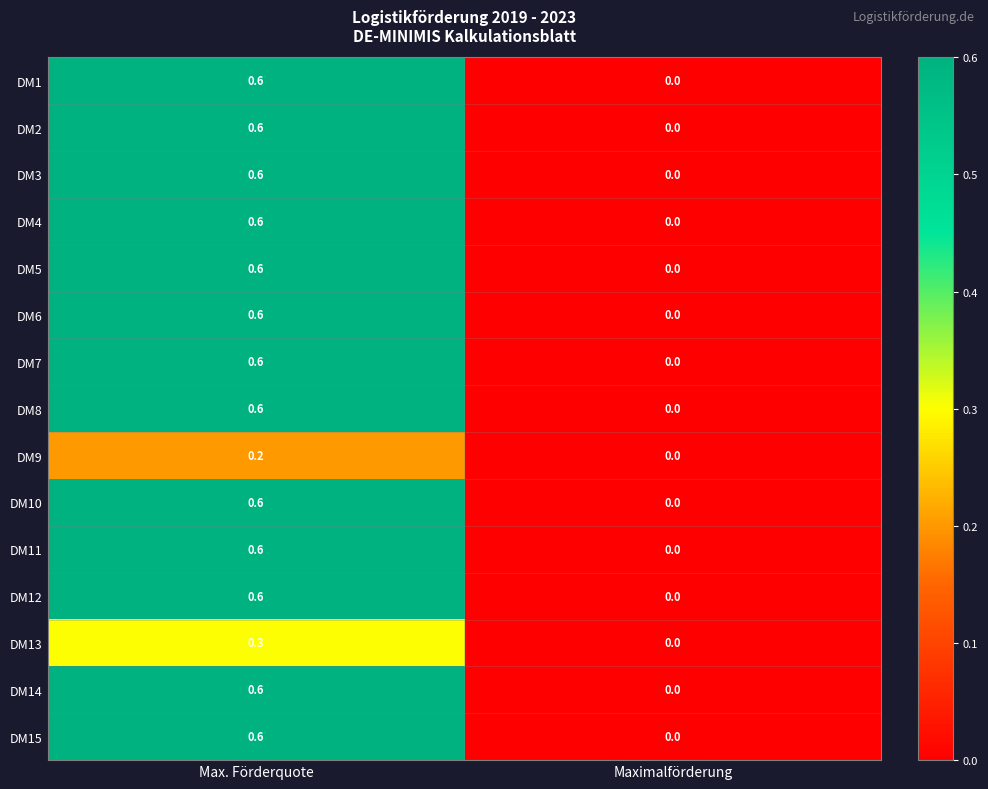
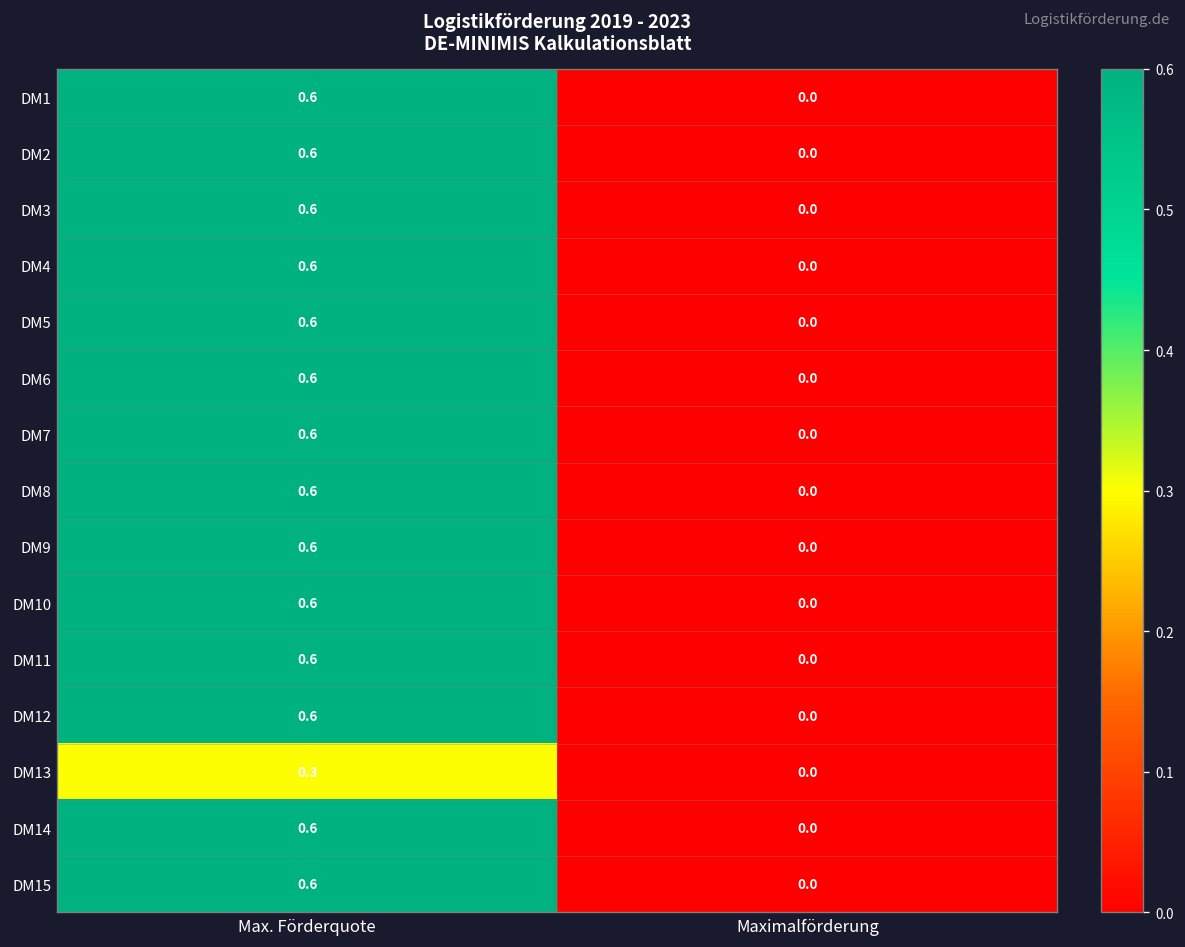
DM9, Max. Förderquote: 0.2 -> 0.6
